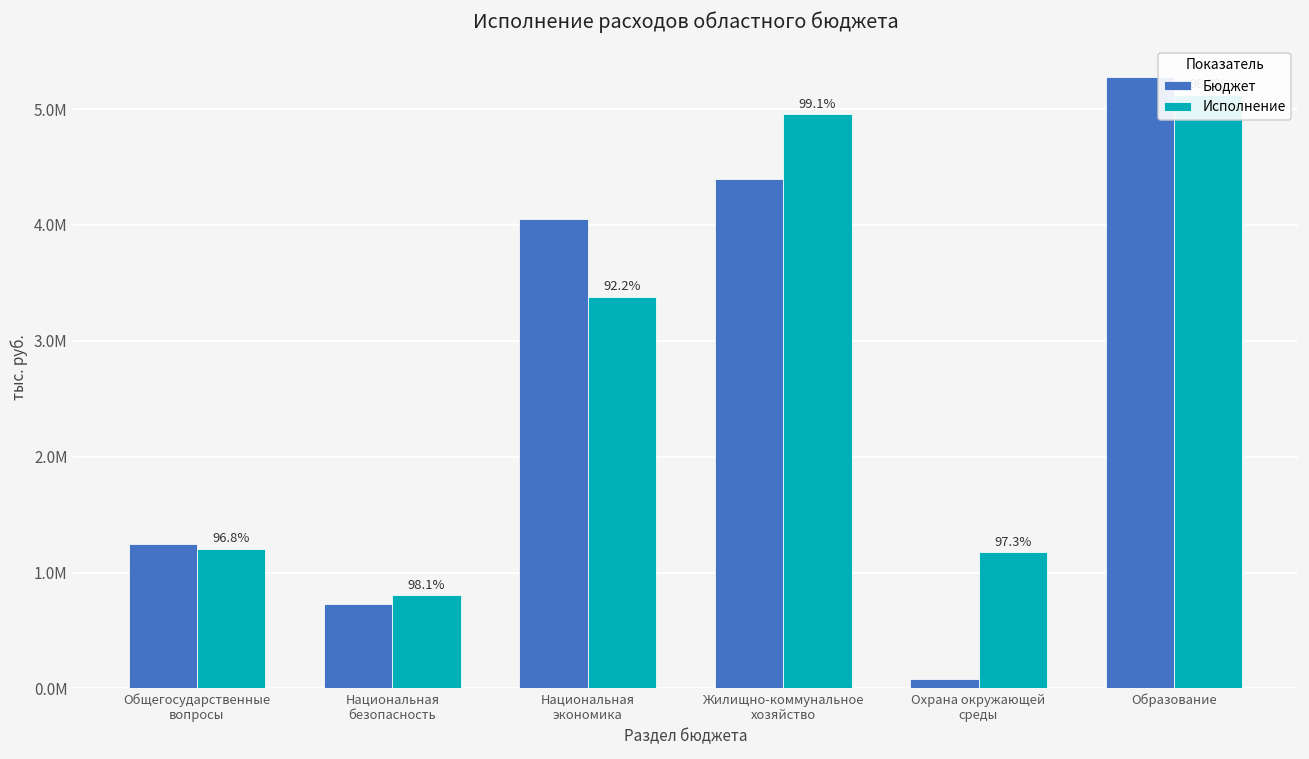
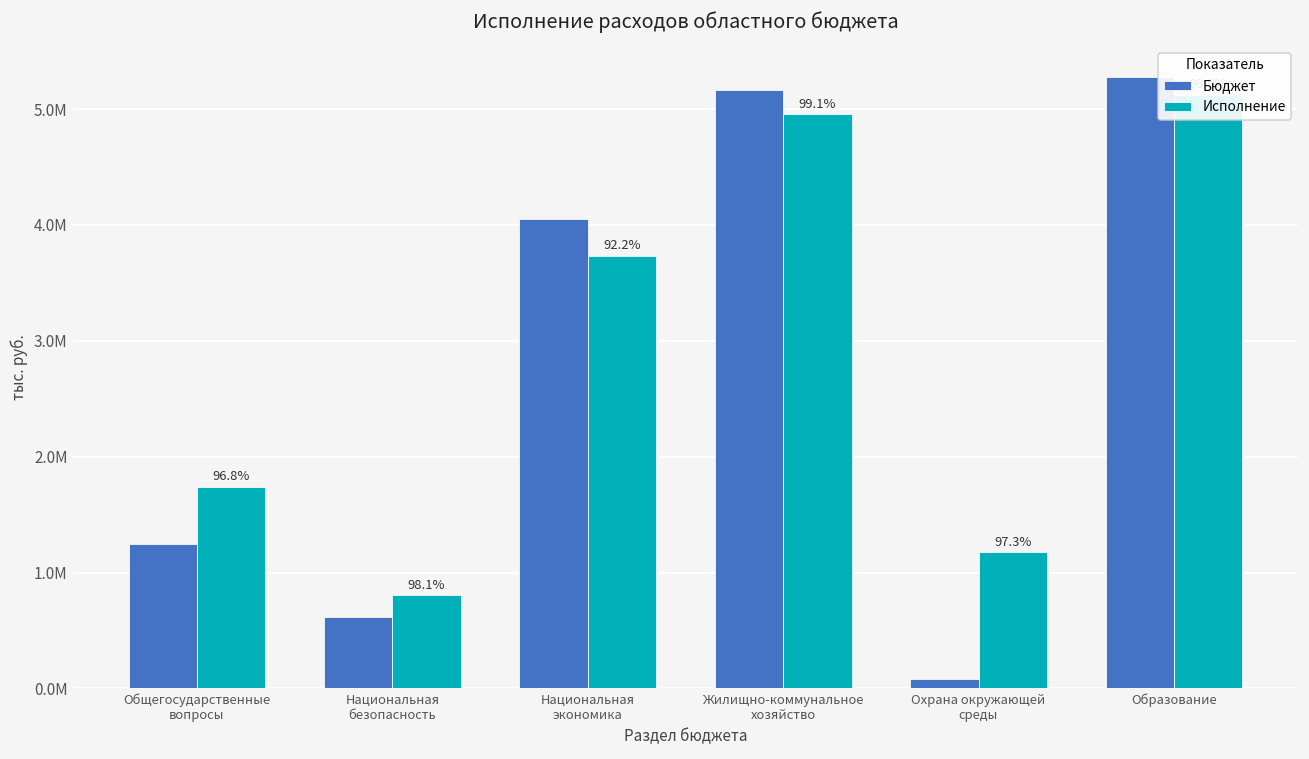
Исполнение, Общегосударственные вопросы: 1200000 -> 1740000
Бюджет, Национальная безопасность: 730000 -> 610000
Исполнение, Национальная экономика: 3380000 -> 3730000
Бюджет, Жилищно-коммунальное хозяйство: 4400000 -> 5170000
